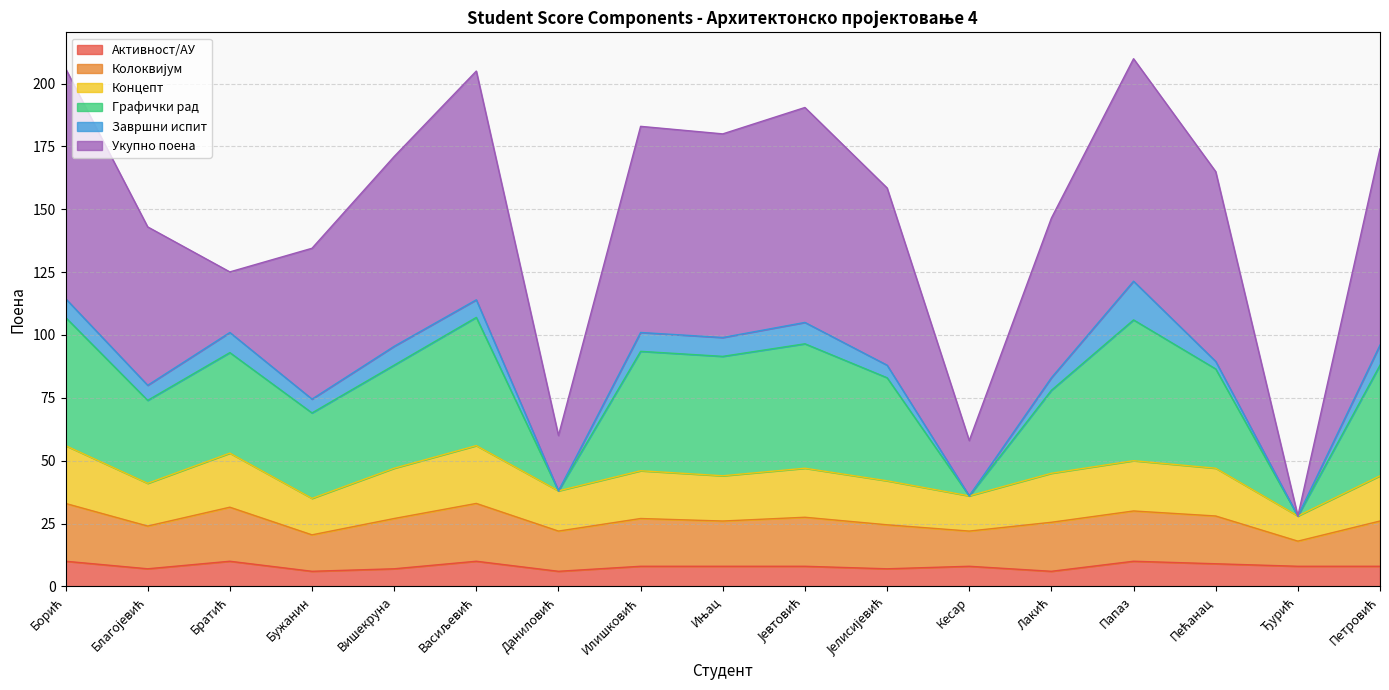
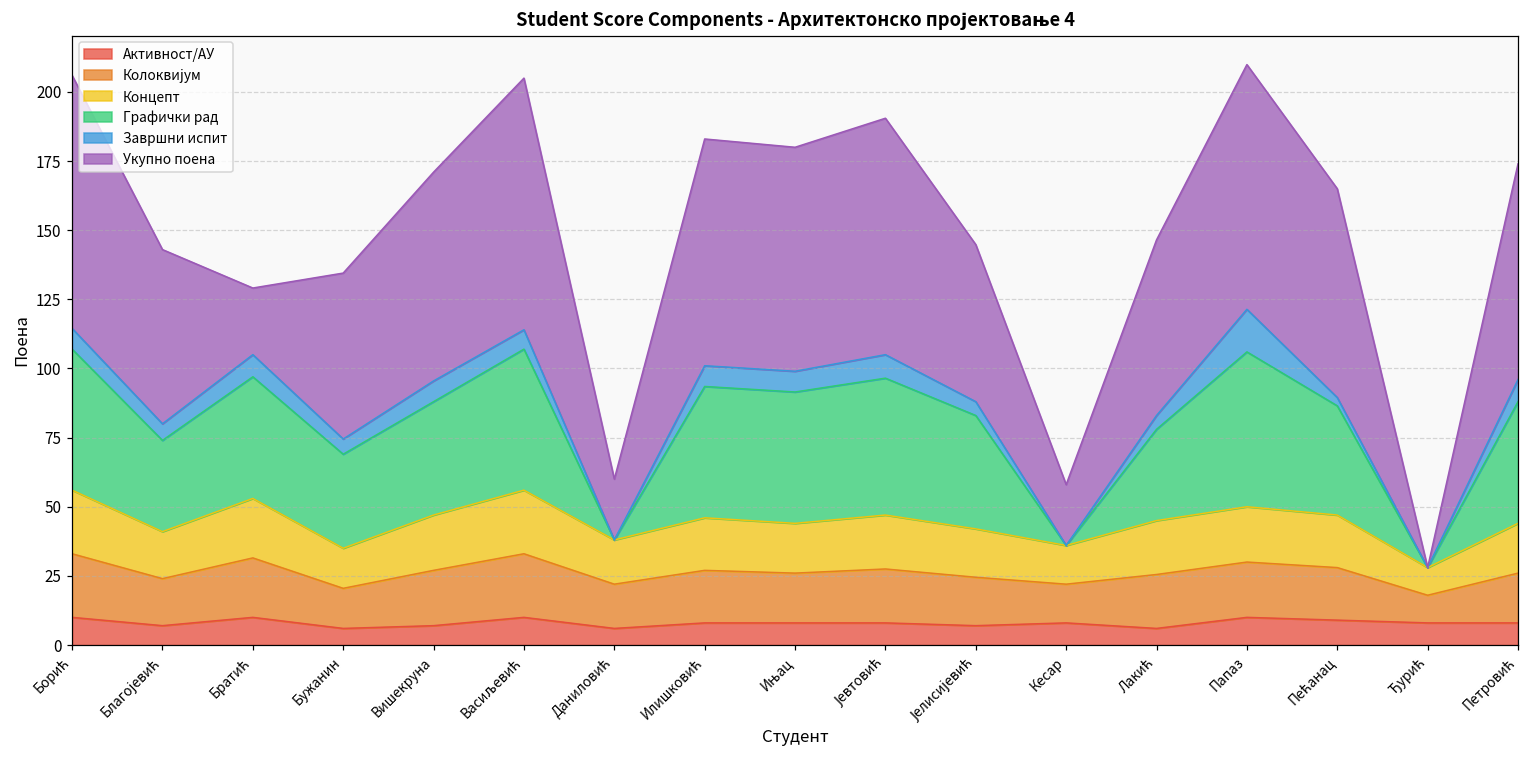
Графички рад, Братић: 40 -> 44
Укупно поена, Јелисијевић: 71 -> 57
